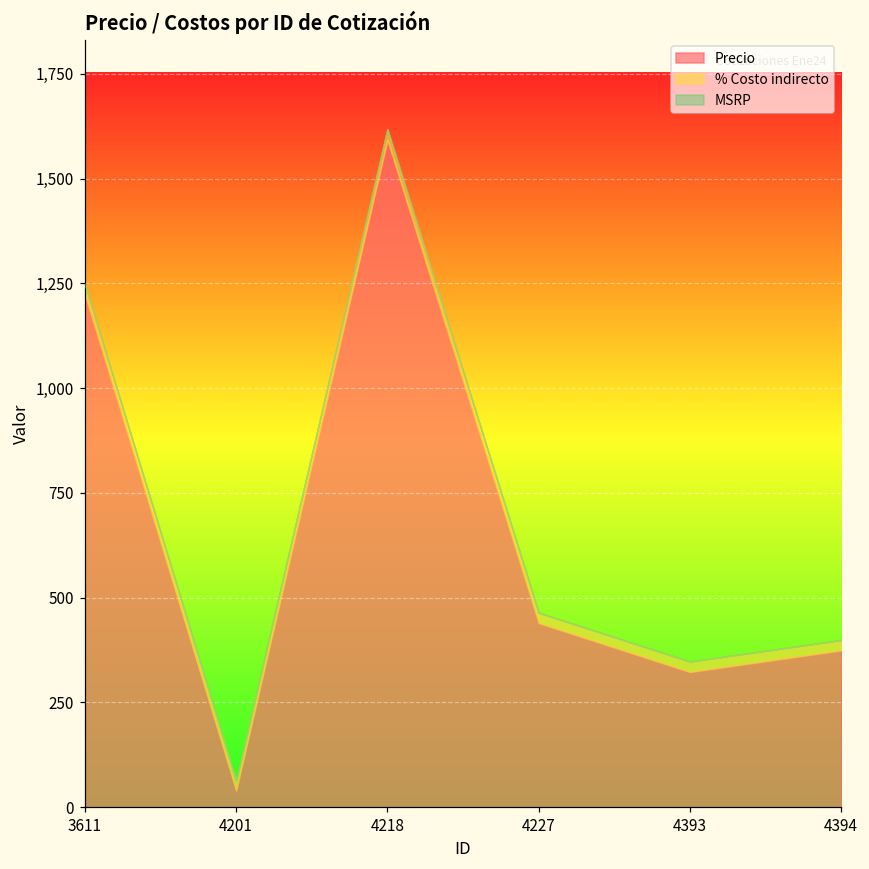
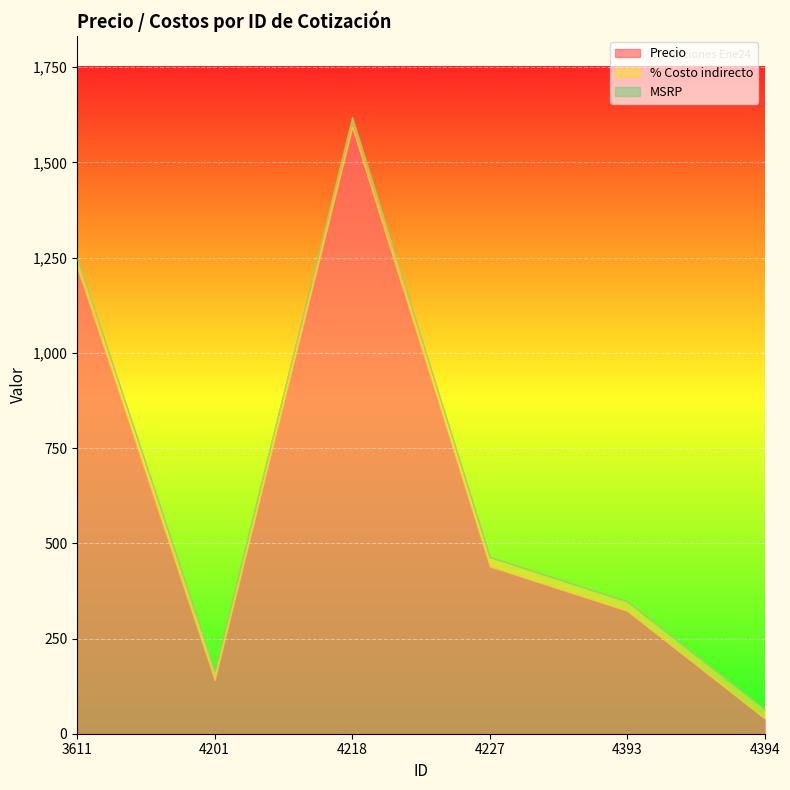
Precio, 4201: 40 -> 140
Precio, 4394: 370 -> 40
